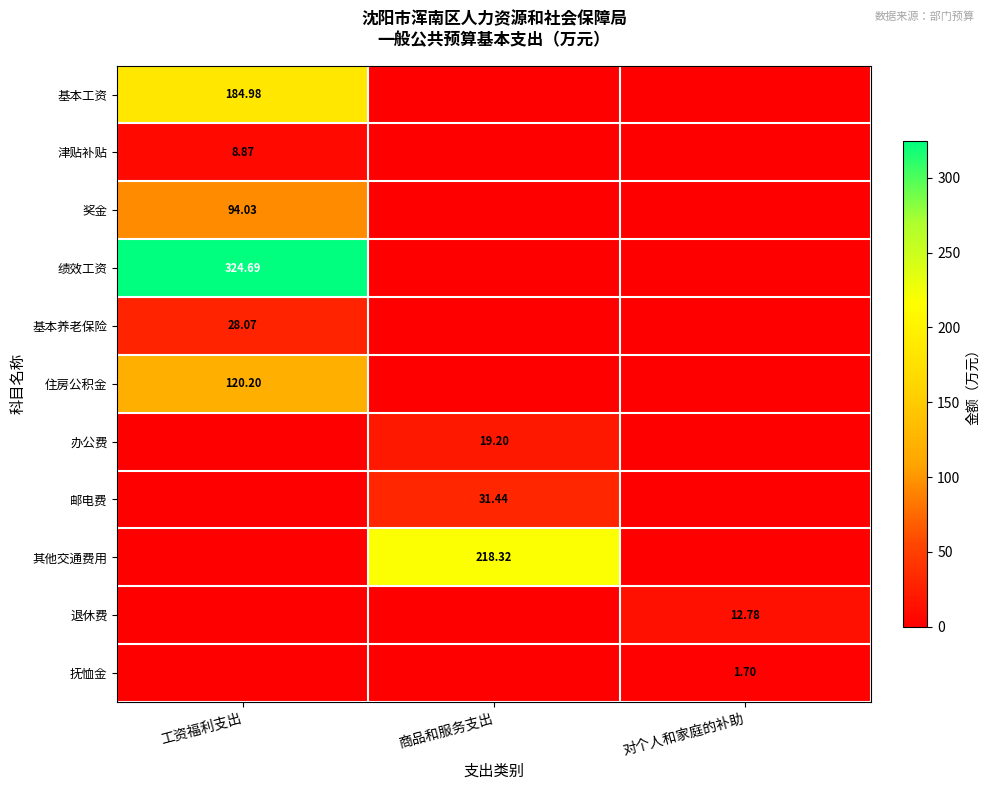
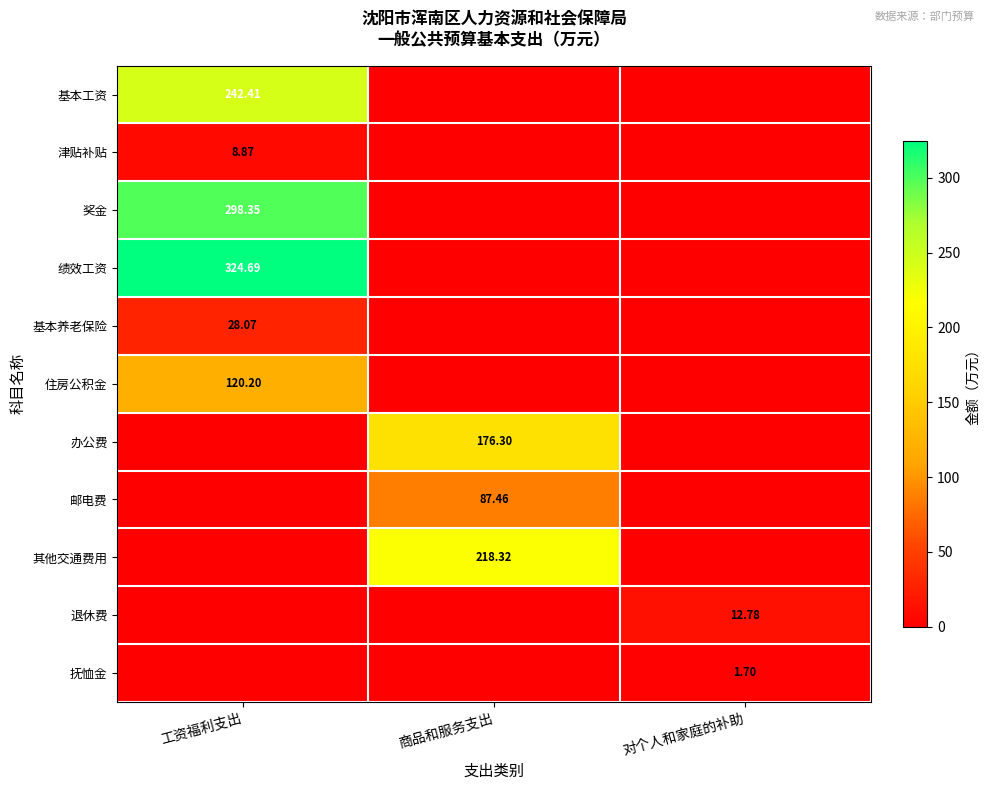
基本工资, 工资福利支出: 184.98 -> 242.41
奖金, 工资福利支出: 94.03 -> 298.35
办公费, 商品和服务支出: 19.20 -> 176.30
邮电费, 商品和服务支出: 31.44 -> 87.46
